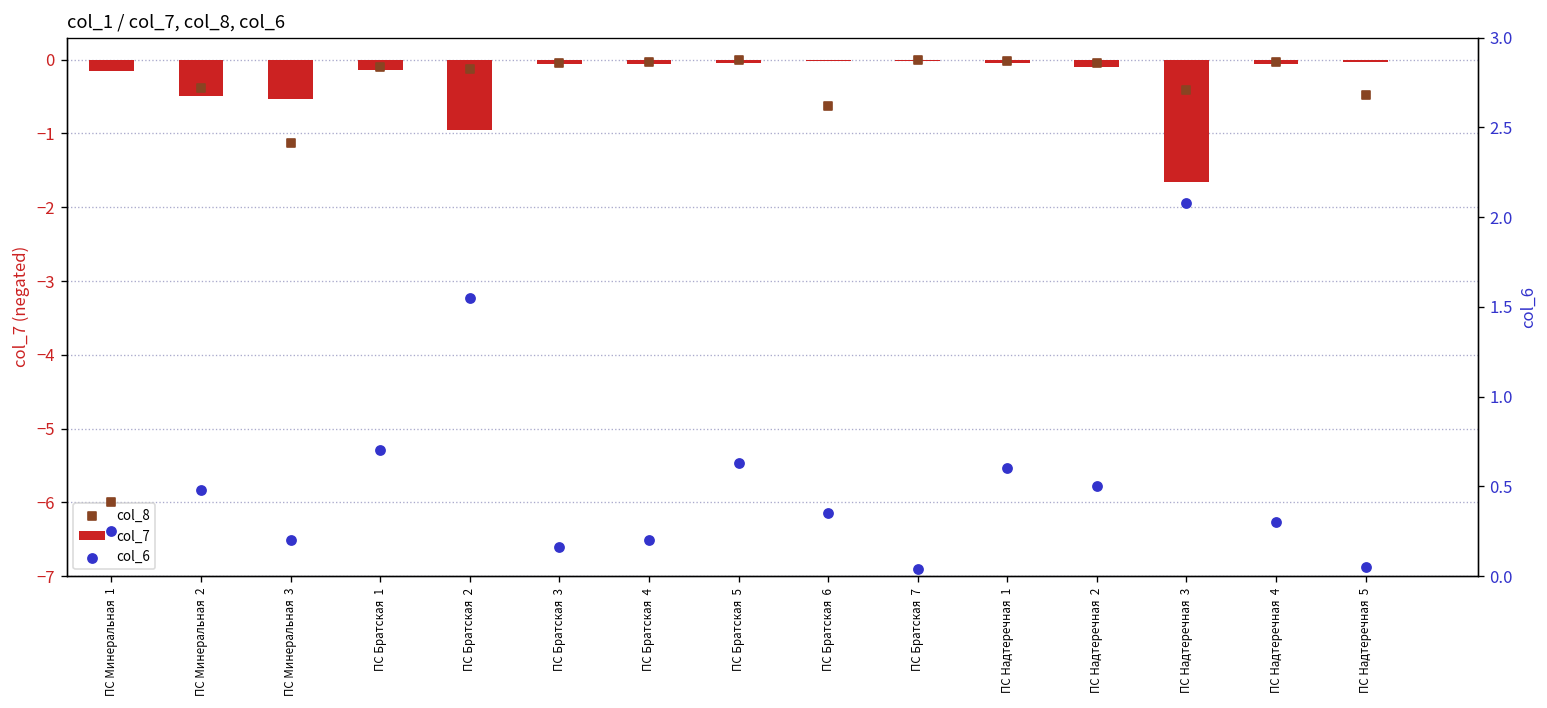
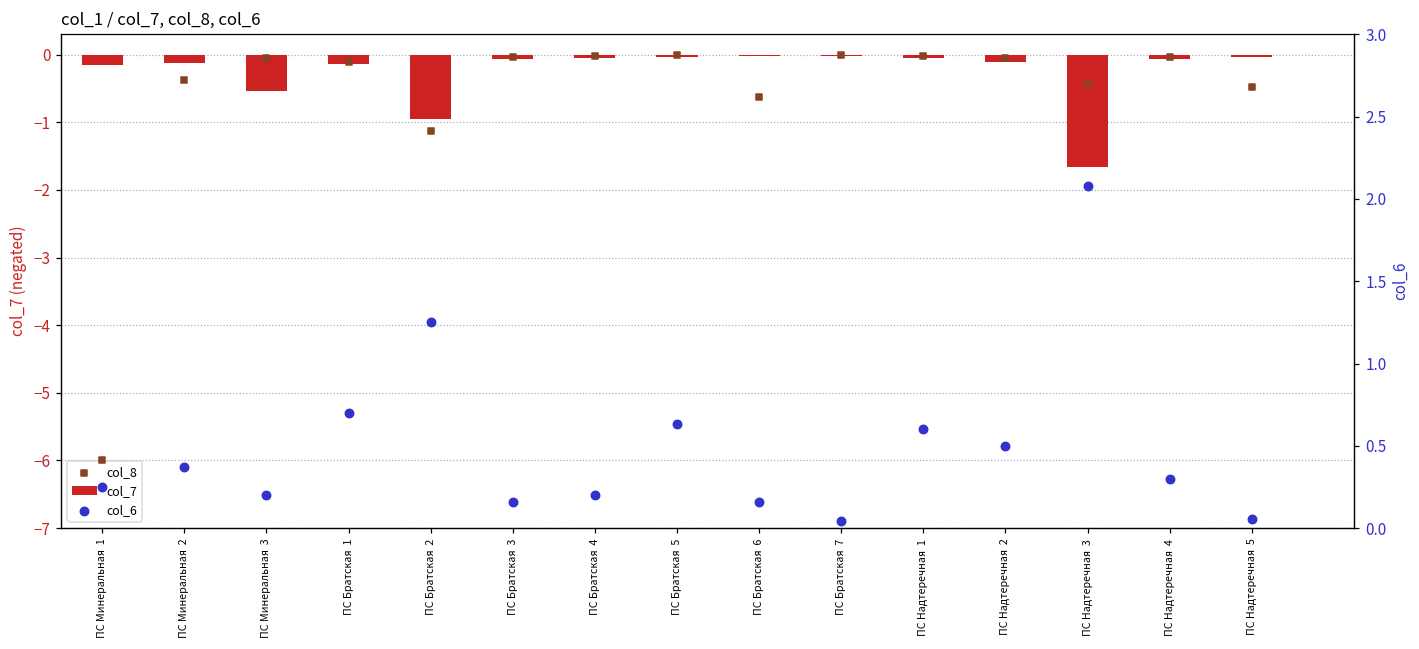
col_7, ПС Минеральная 2: -0.5 -> -0.1
col_8, ПС Минеральная 3: -1.1 -> 0.0
col_8, ПС Братская 2: -0.1 -> -1.1
col_6, ПС Минеральная 2: 0.48 -> 0.37
col_6, ПС Братская 2: 1.55 -> 1.25
col_6, ПС Братская 6: 0.35 -> 0.16
